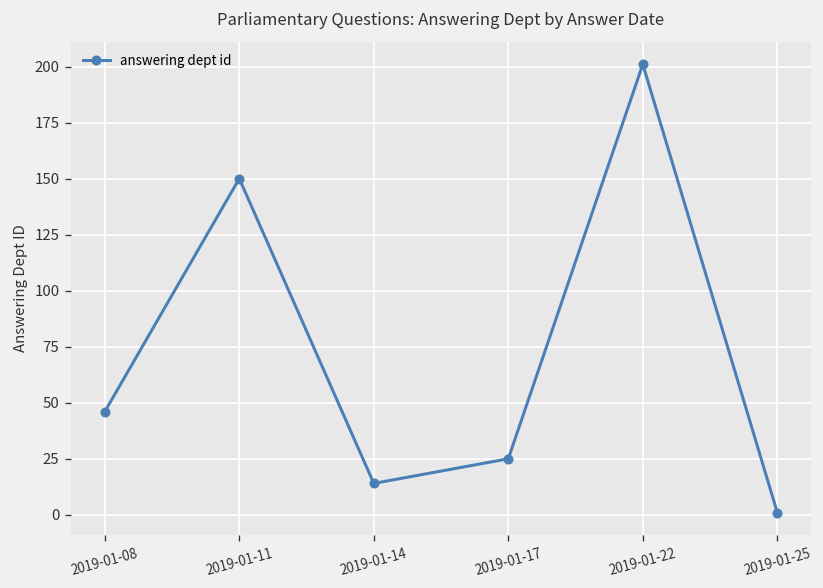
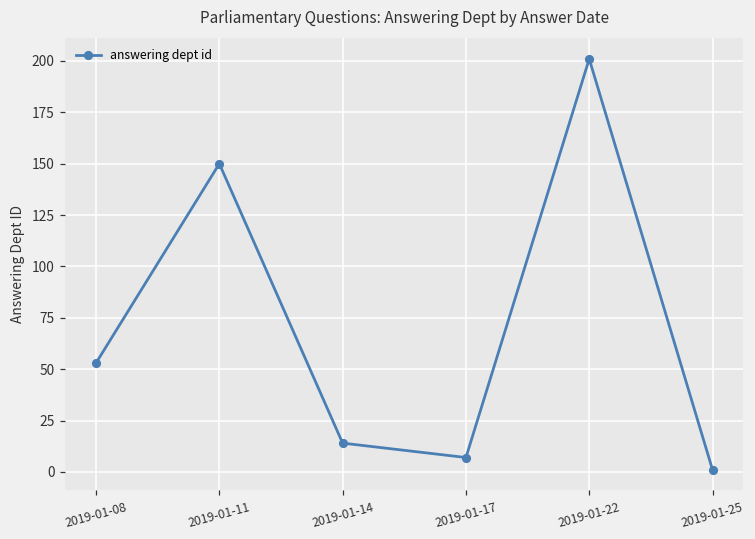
2019-01-08: 46 -> 53
2019-01-17: 25 -> 7
